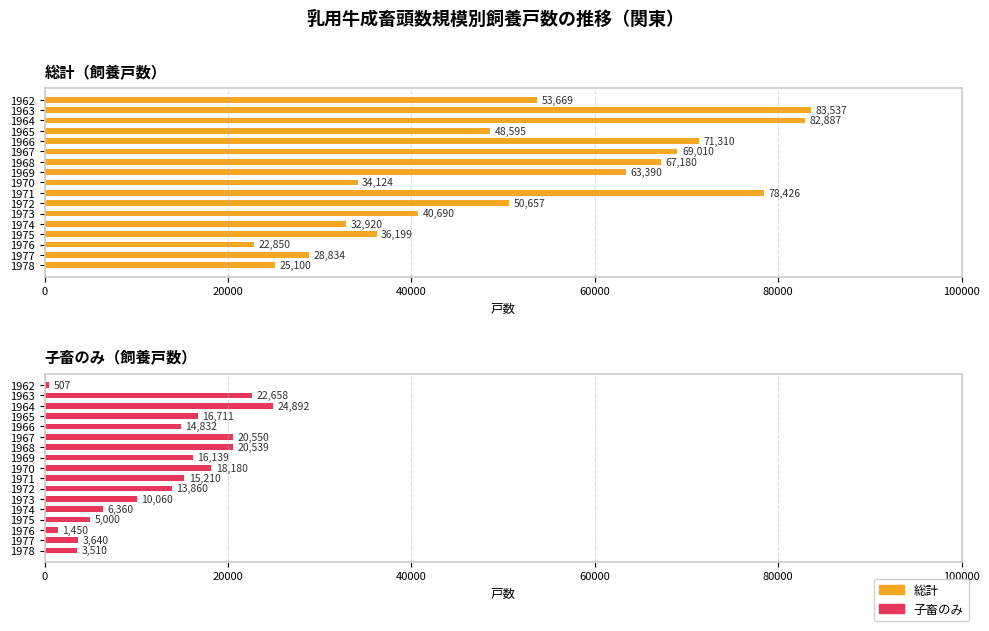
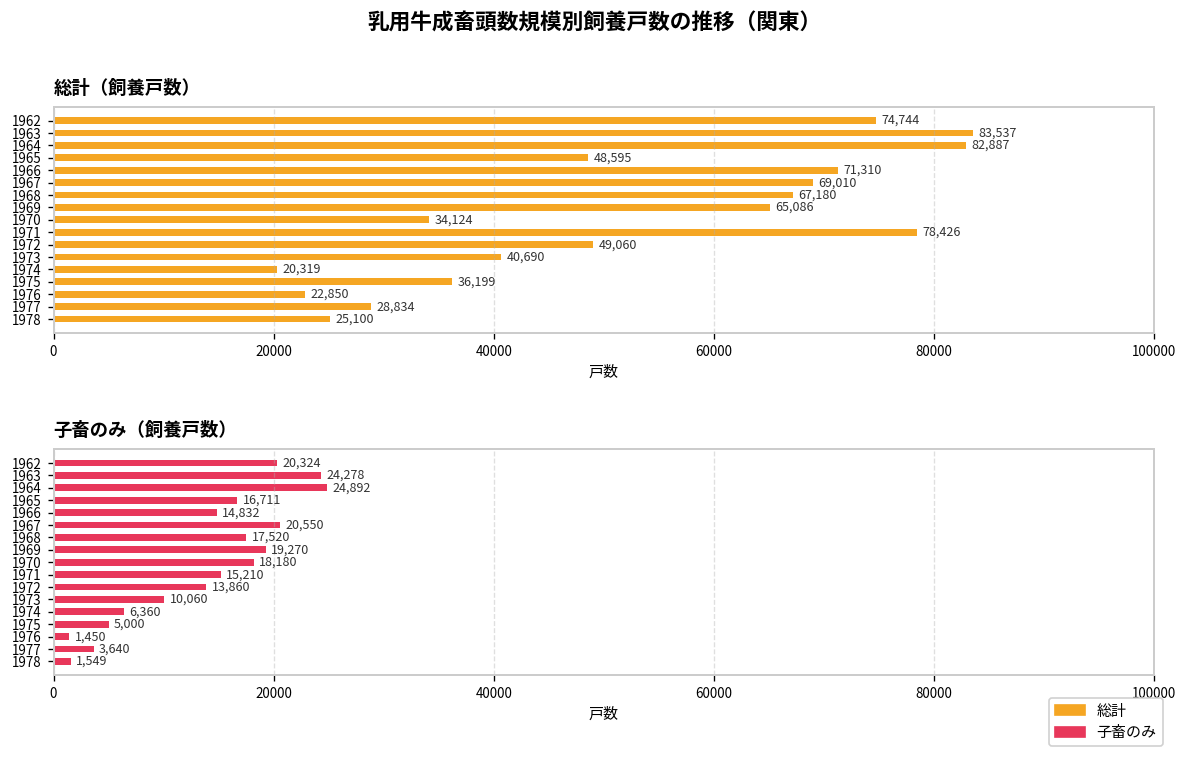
総計（飼養戸数）, 1962: 53,669 -> 74,744
総計（飼養戸数）, 1969: 63,390 -> 65,086
総計（飼養戸数）, 1972: 50,657 -> 49,060
総計（飼養戸数）, 1974: 32,920 -> 20,319
子畜のみ（飼養戸数）, 1962: 507 -> 20,324
子畜のみ（飼養戸数）, 1963: 22,658 -> 24,278
子畜のみ（飼養戸数）, 1968: 20,539 -> 17,520
子畜のみ（飼養戸数）, 1969: 16,139 -> 19,270
子畜のみ（飼養戸数）, 1978: 3,510 -> 1,549
